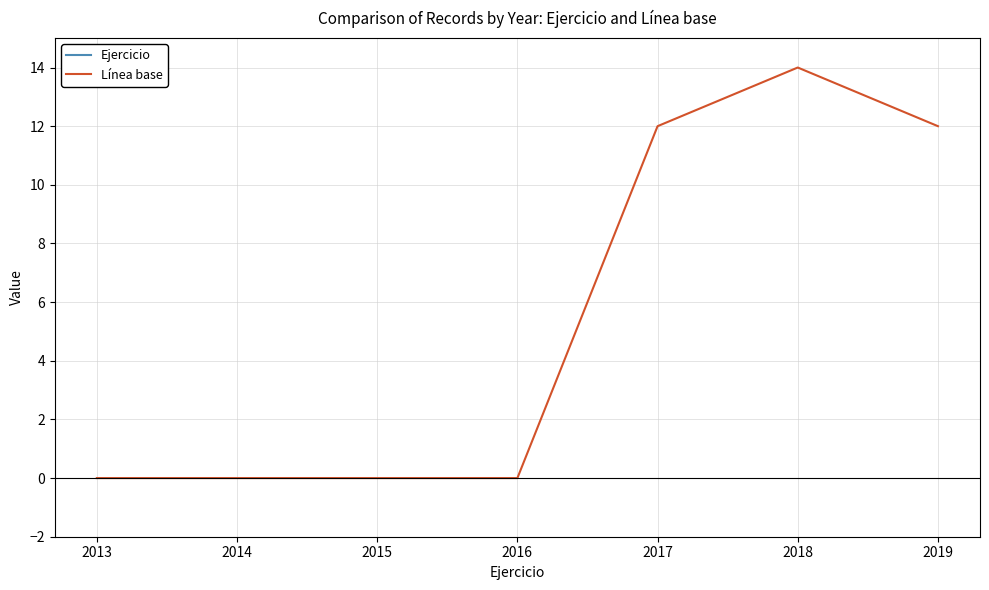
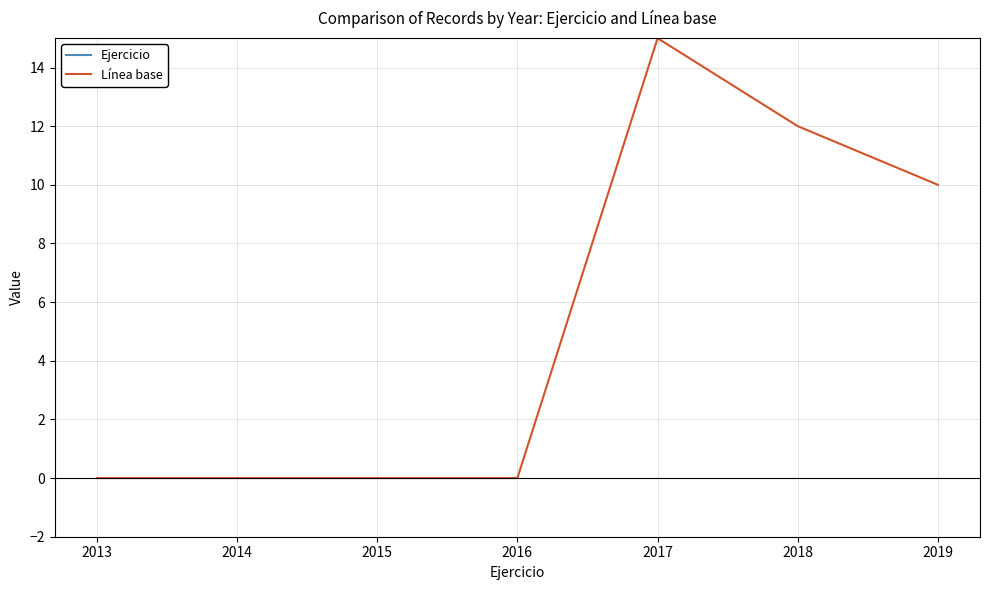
Línea base, 2017: 12 -> 15
Línea base, 2018: 14 -> 12
Línea base, 2019: 12 -> 10
